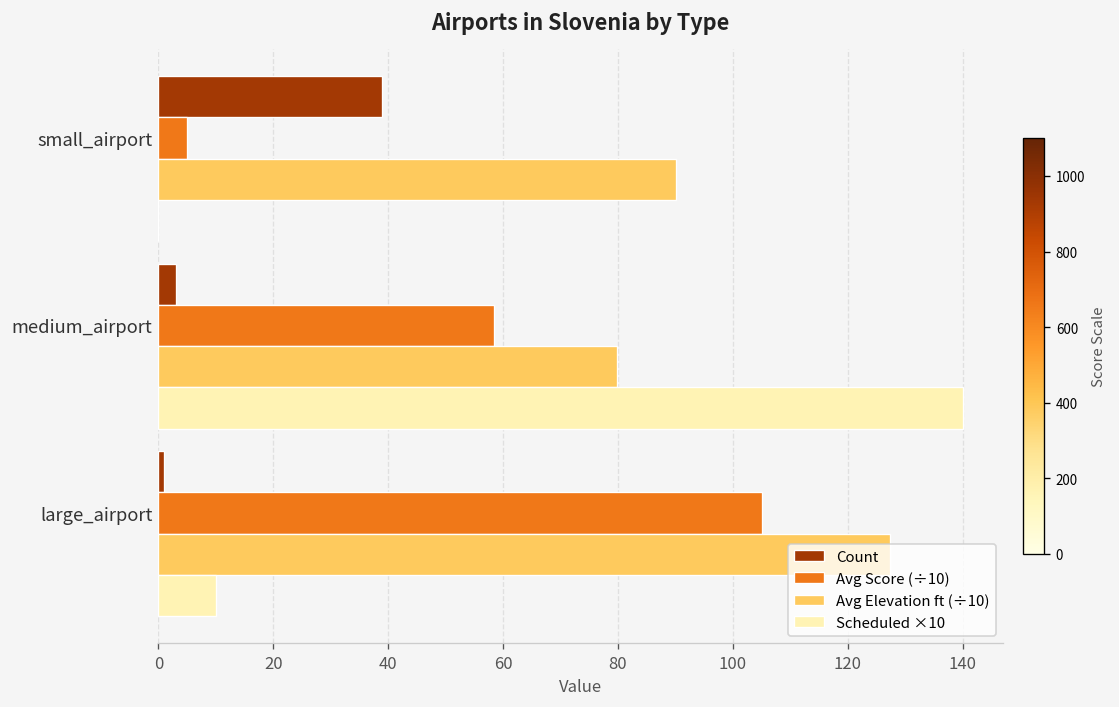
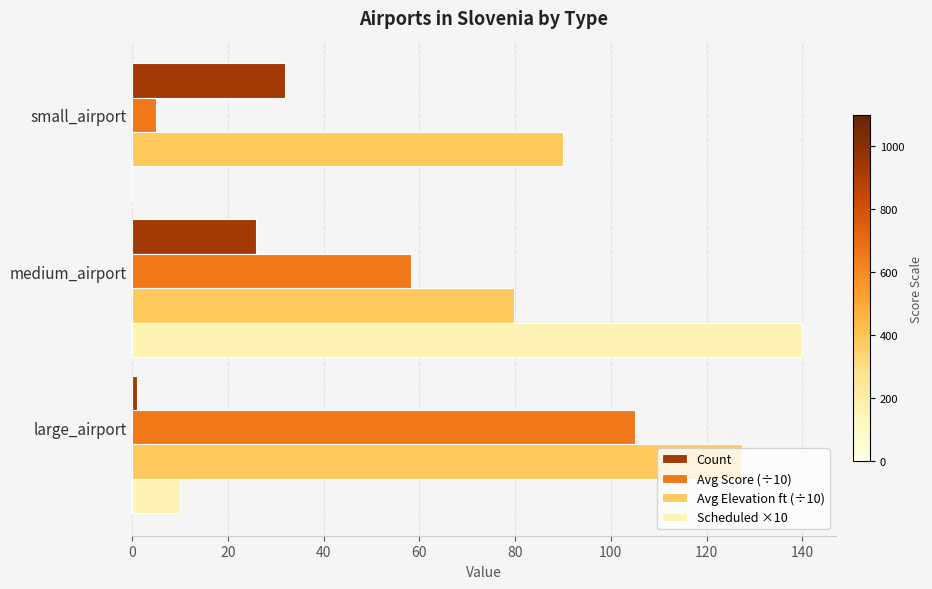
Count, small_airport: 39 -> 32
Count, medium_airport: 3 -> 26
